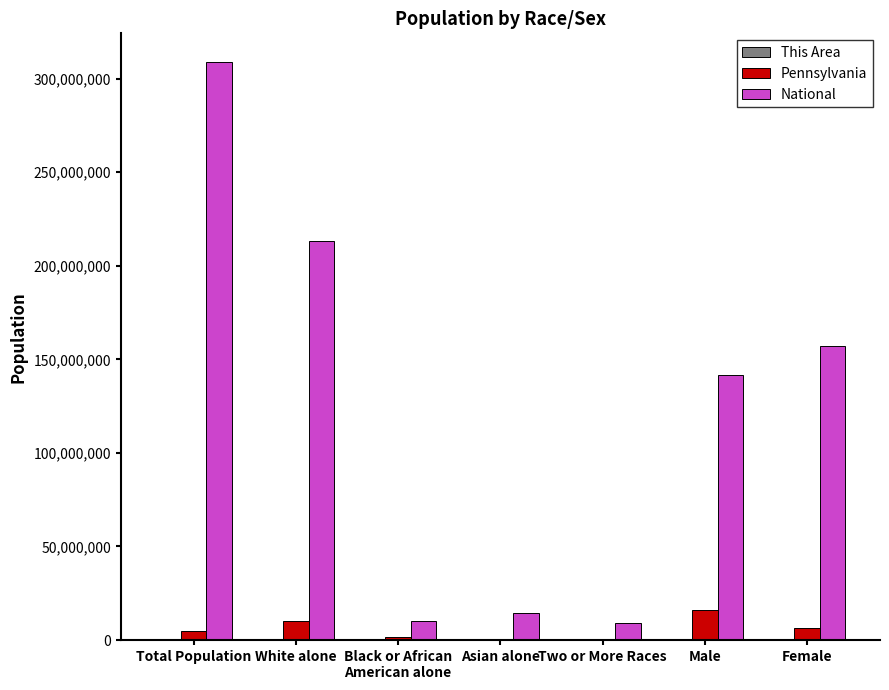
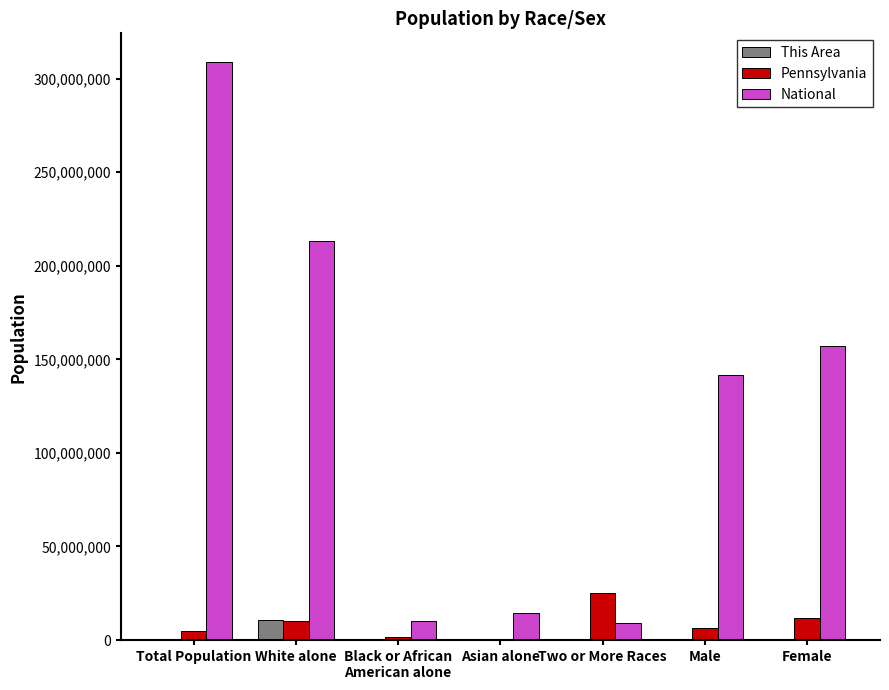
This Area, White alone: 0 -> 11,000,000
Pennsylvania, Two or More Races: 0 -> 25,000,000
Pennsylvania, Male: 16,000,000 -> 6,000,000
Pennsylvania, Female: 7,000,000 -> 12,000,000
